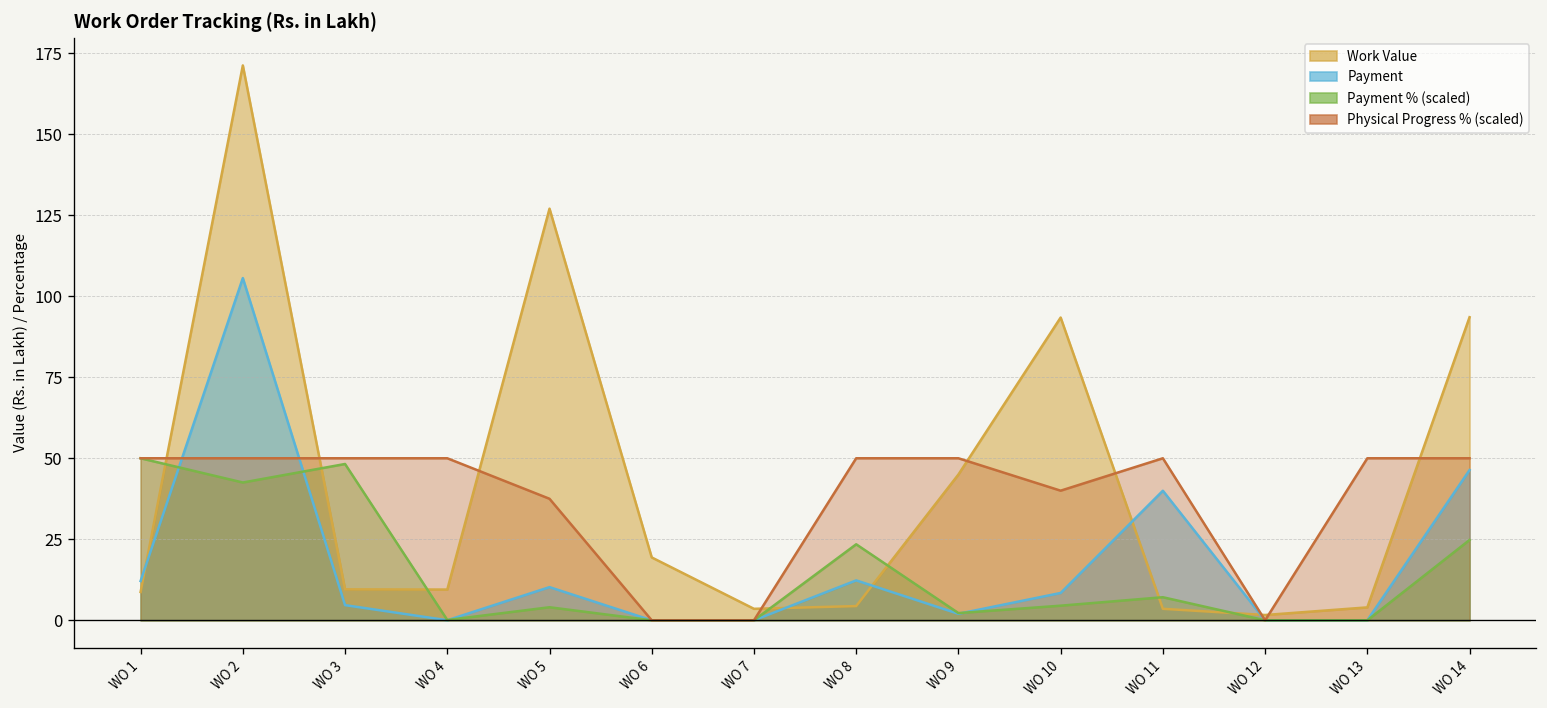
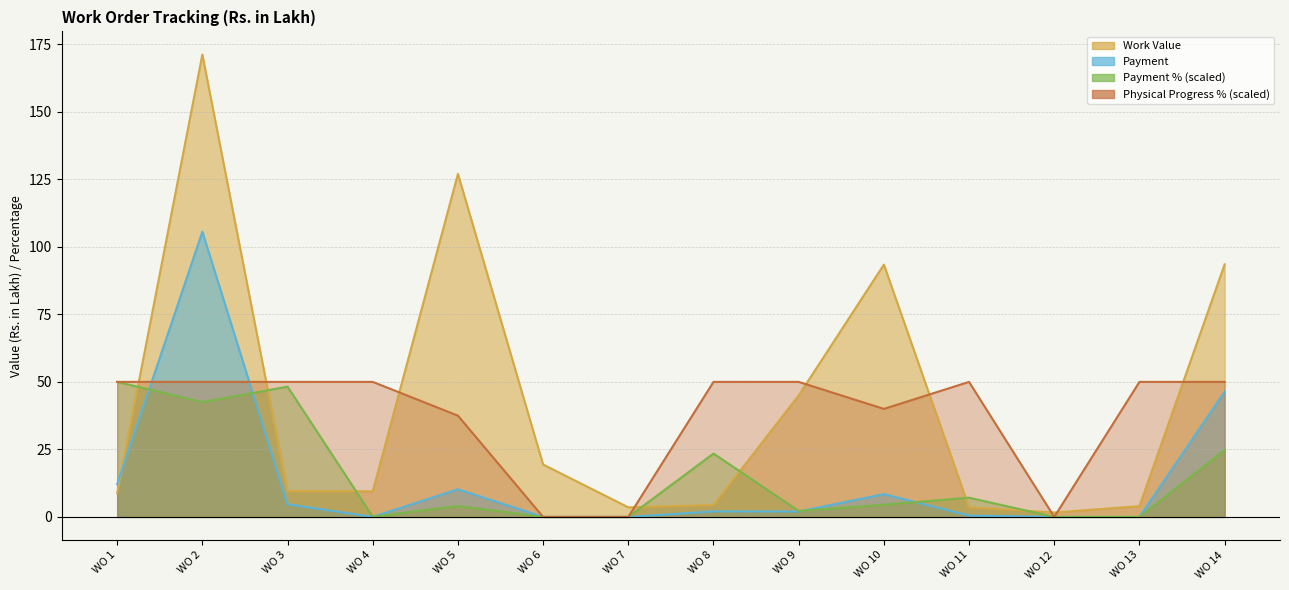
Payment, WO 8: 12 -> 2
Payment, WO 11: 40 -> 1
